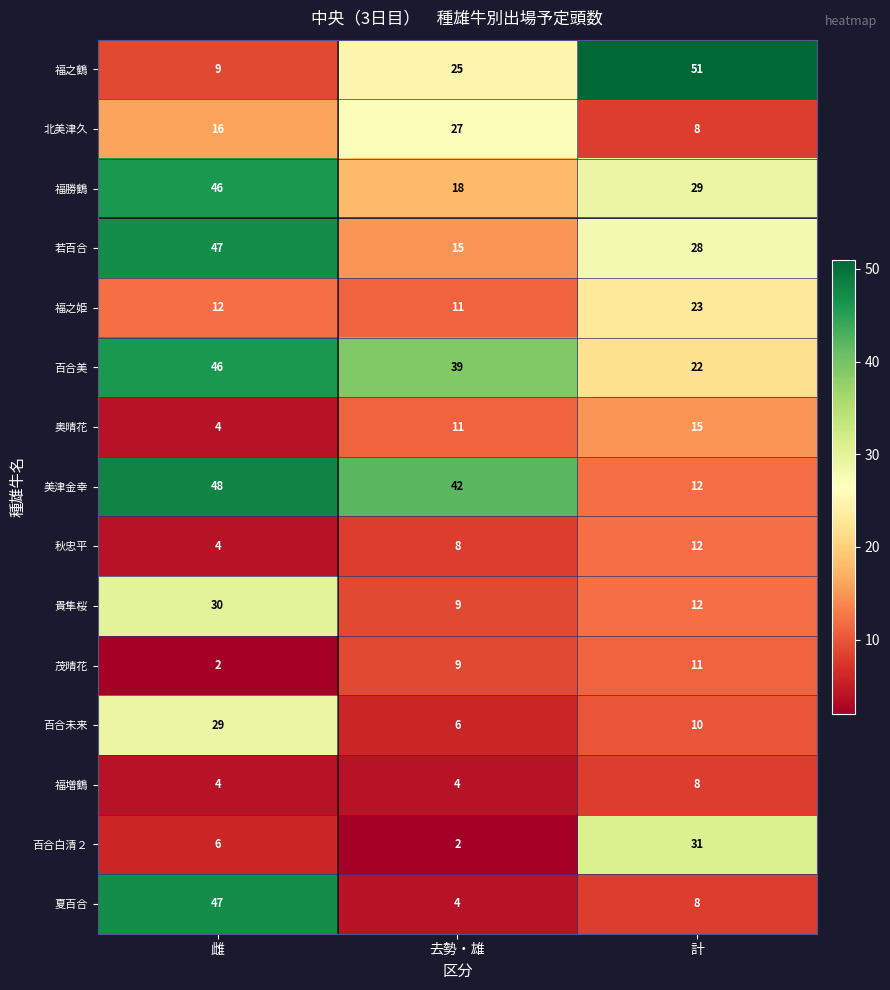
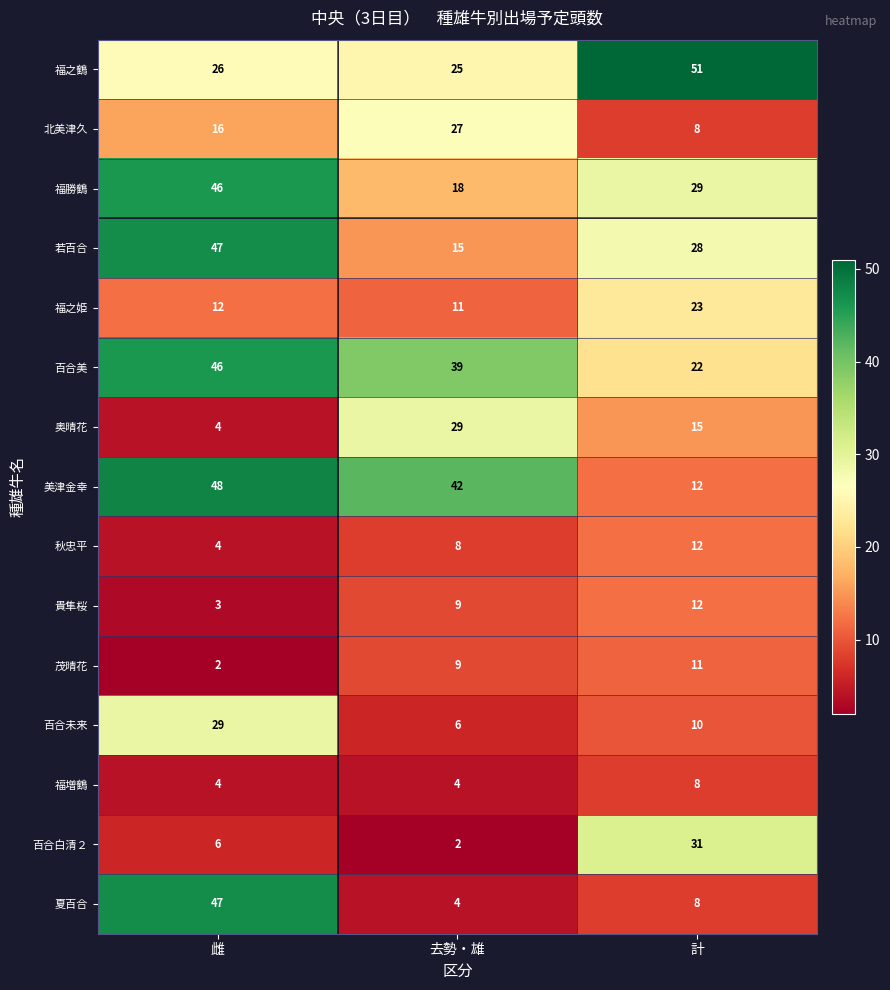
福之鶴, 雌: 9 -> 26
奥晴花, 去勢・雄: 11 -> 29
貴隼桜, 雌: 30 -> 3
